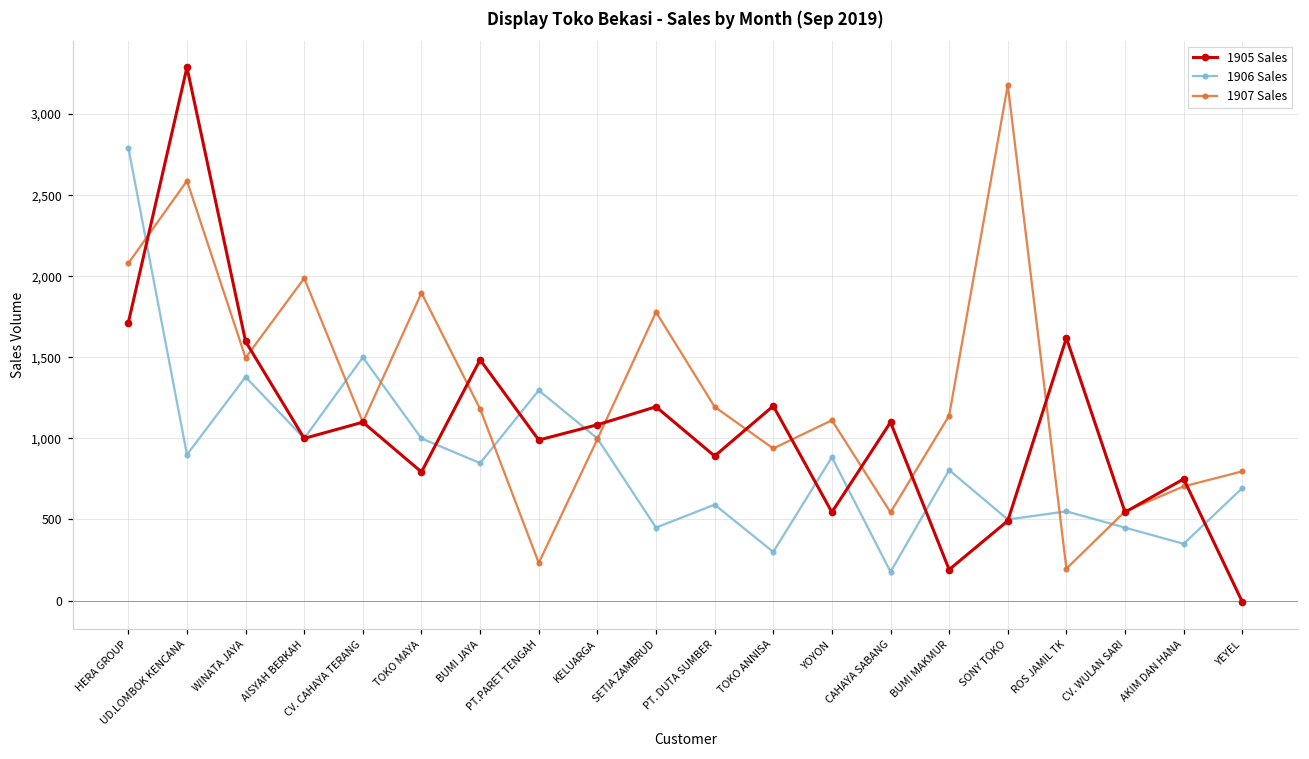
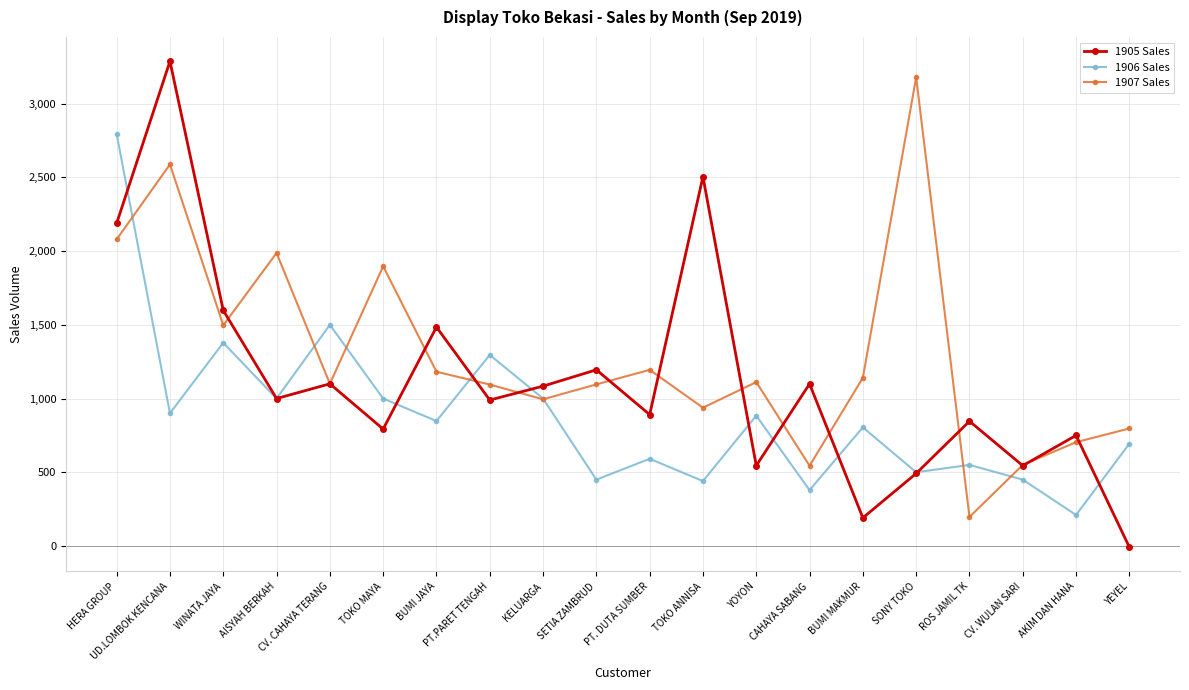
1905 Sales, HERA GROUP: 1,710 -> 2,190
1907 Sales, PT.PARET TENGAH: 230 -> 1,100
1907 Sales, SETIA ZAMBRUD: 1,780 -> 1,100
1905 Sales, TOKO ANNISA: 1,200 -> 2,510
1906 Sales, TOKO ANNISA: 300 -> 440
1906 Sales, CAHAYA SABANG: 180 -> 380
1905 Sales, ROS JAMIL TK: 1,620 -> 850
1906 Sales, AKIM DAN HANA: 350 -> 210
